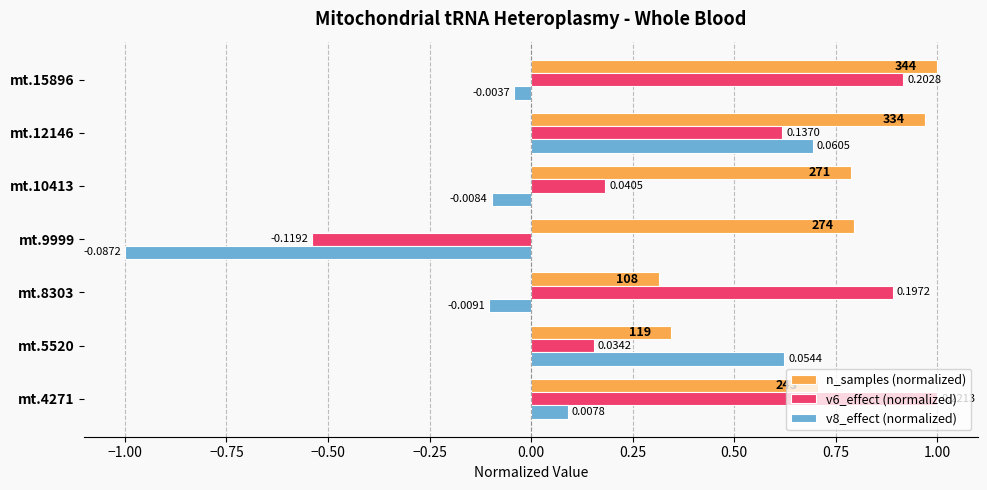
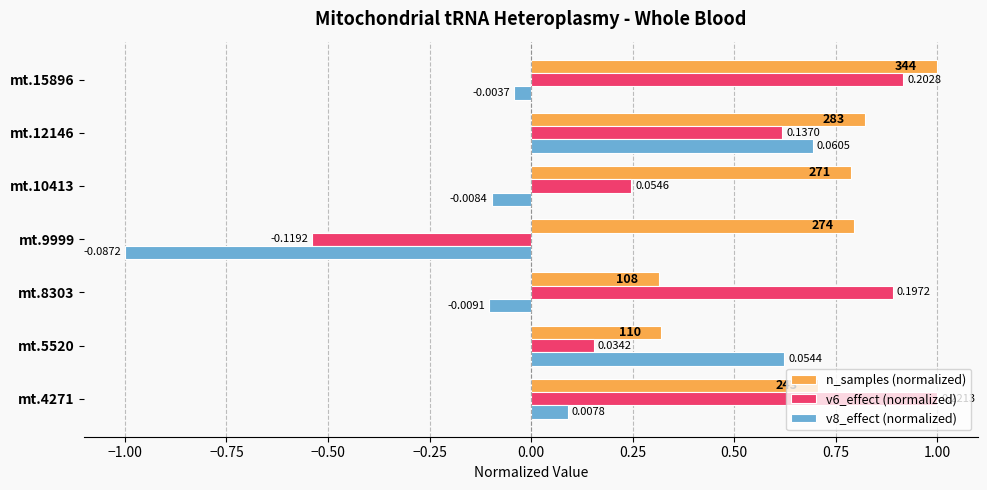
n_samples (normalized), mt.12146: 334 -> 283
v6_effect (normalized), mt.10413: 0.0405 -> 0.0546
n_samples (normalized), mt.5520: 119 -> 110
